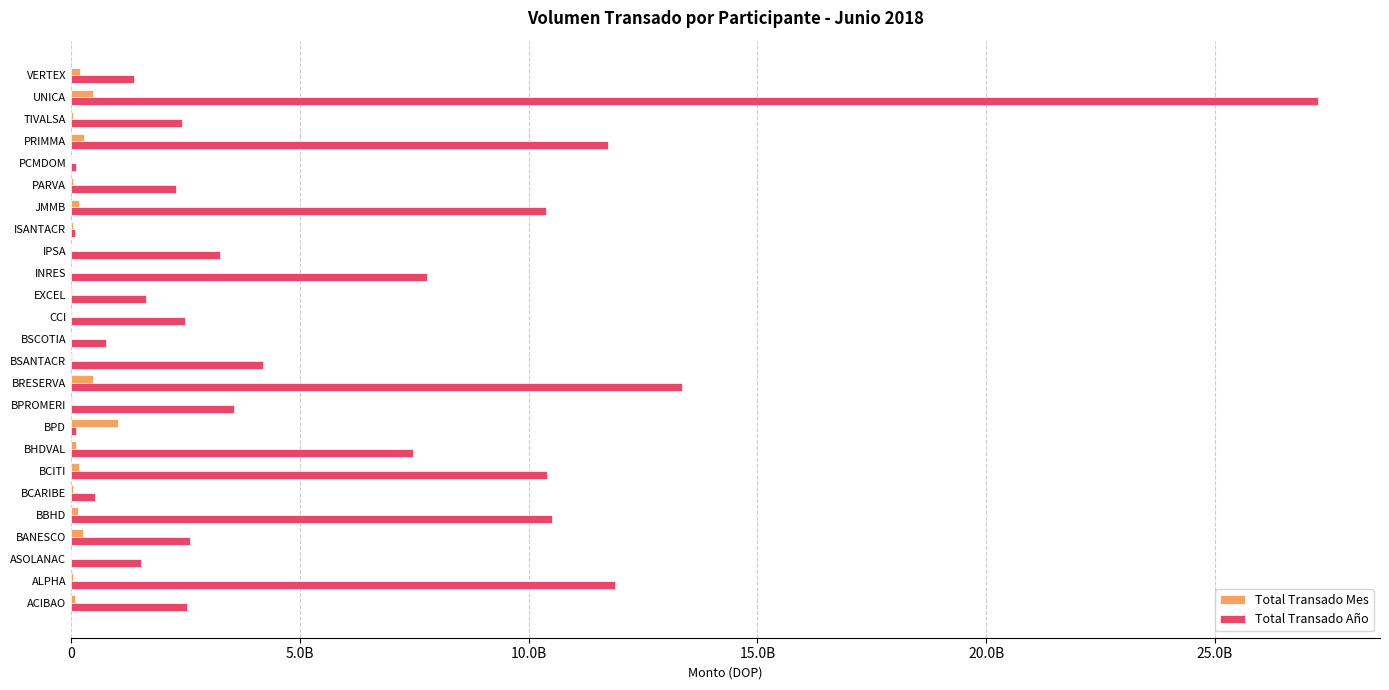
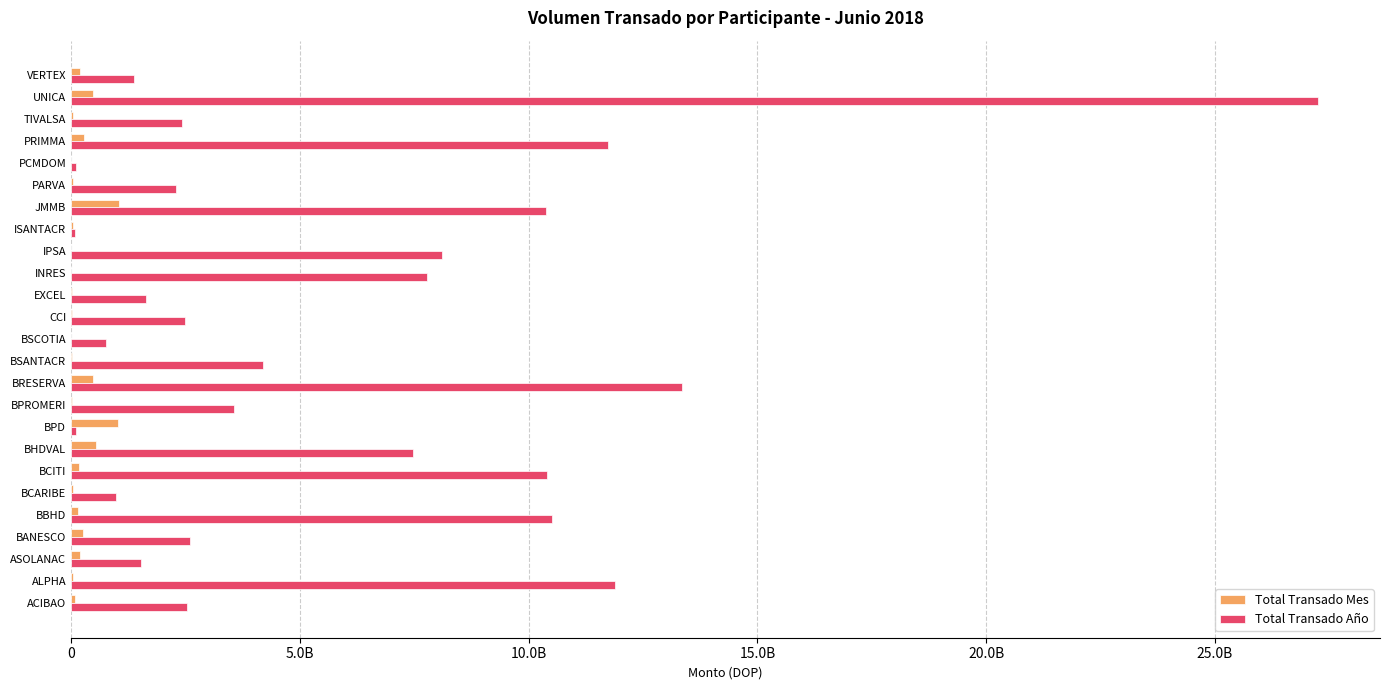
Total Transado Mes, JMMB: 200000000 -> 1000000000
Total Transado Año, IPSA: 3300000000 -> 8100000000
Total Transado Mes, BHDVAL: 100000000 -> 500000000
Total Transado Año, BCARIBE: 500000000 -> 1000000000
Total Transado Mes, ASOLANAC: 0 -> 200000000
